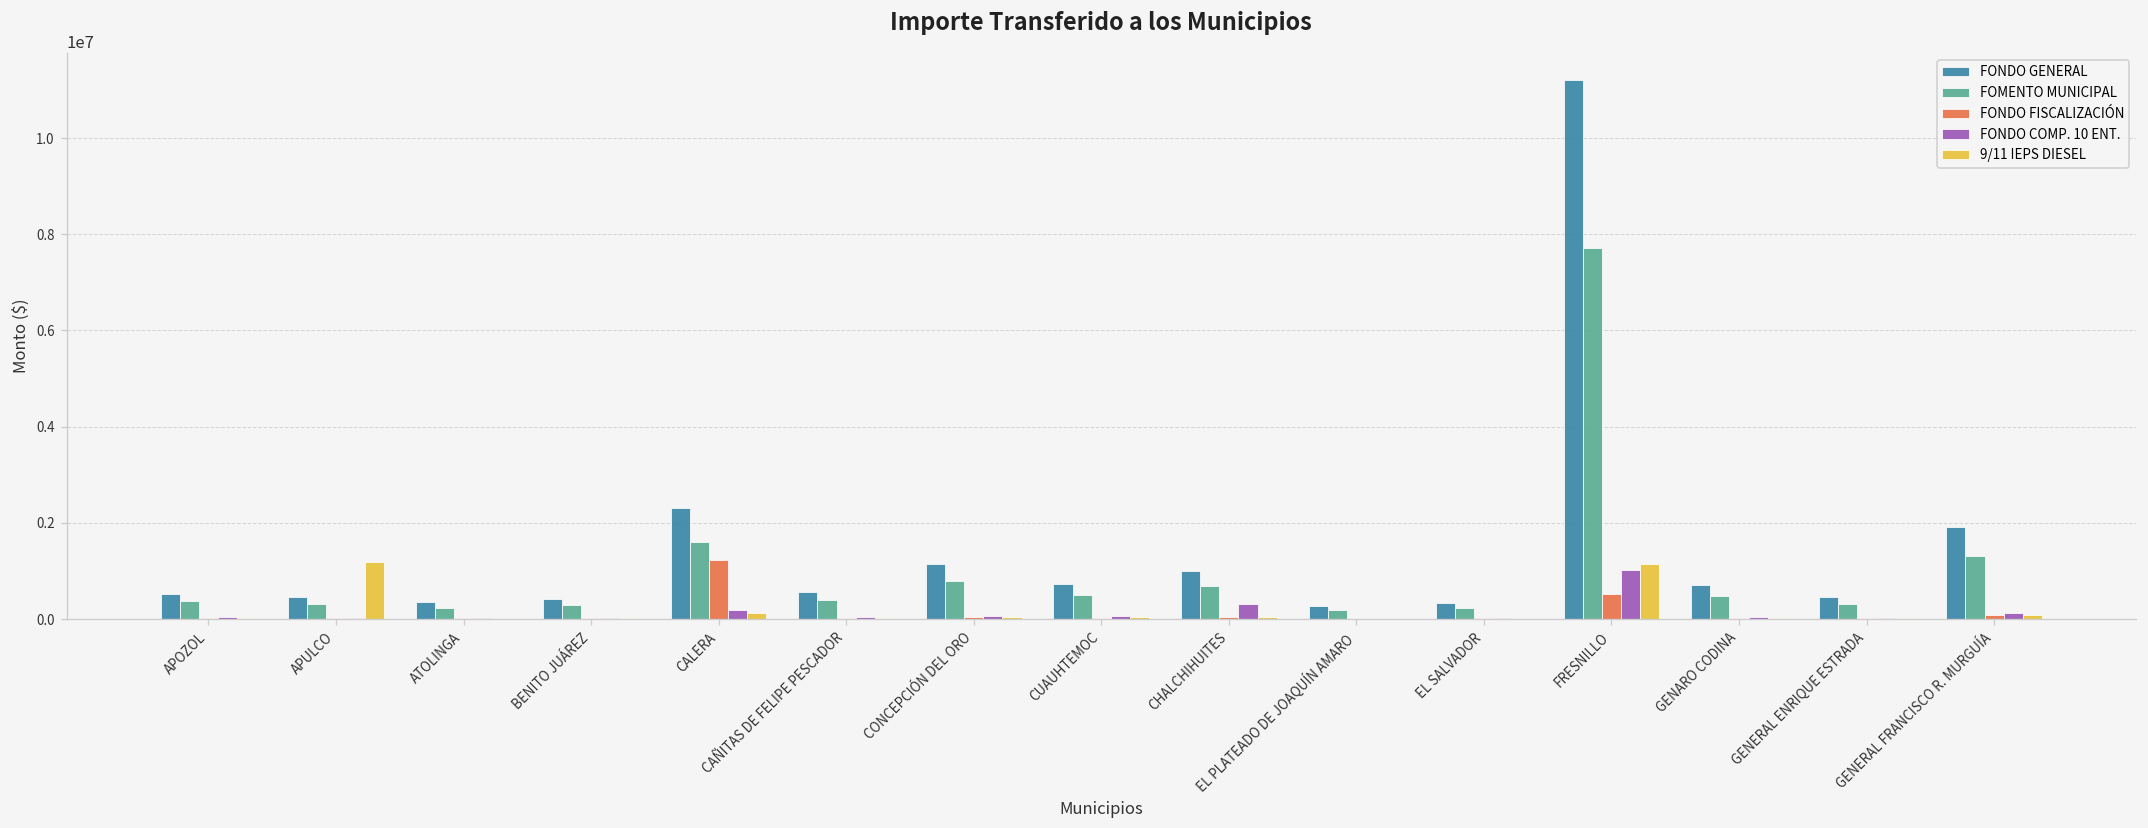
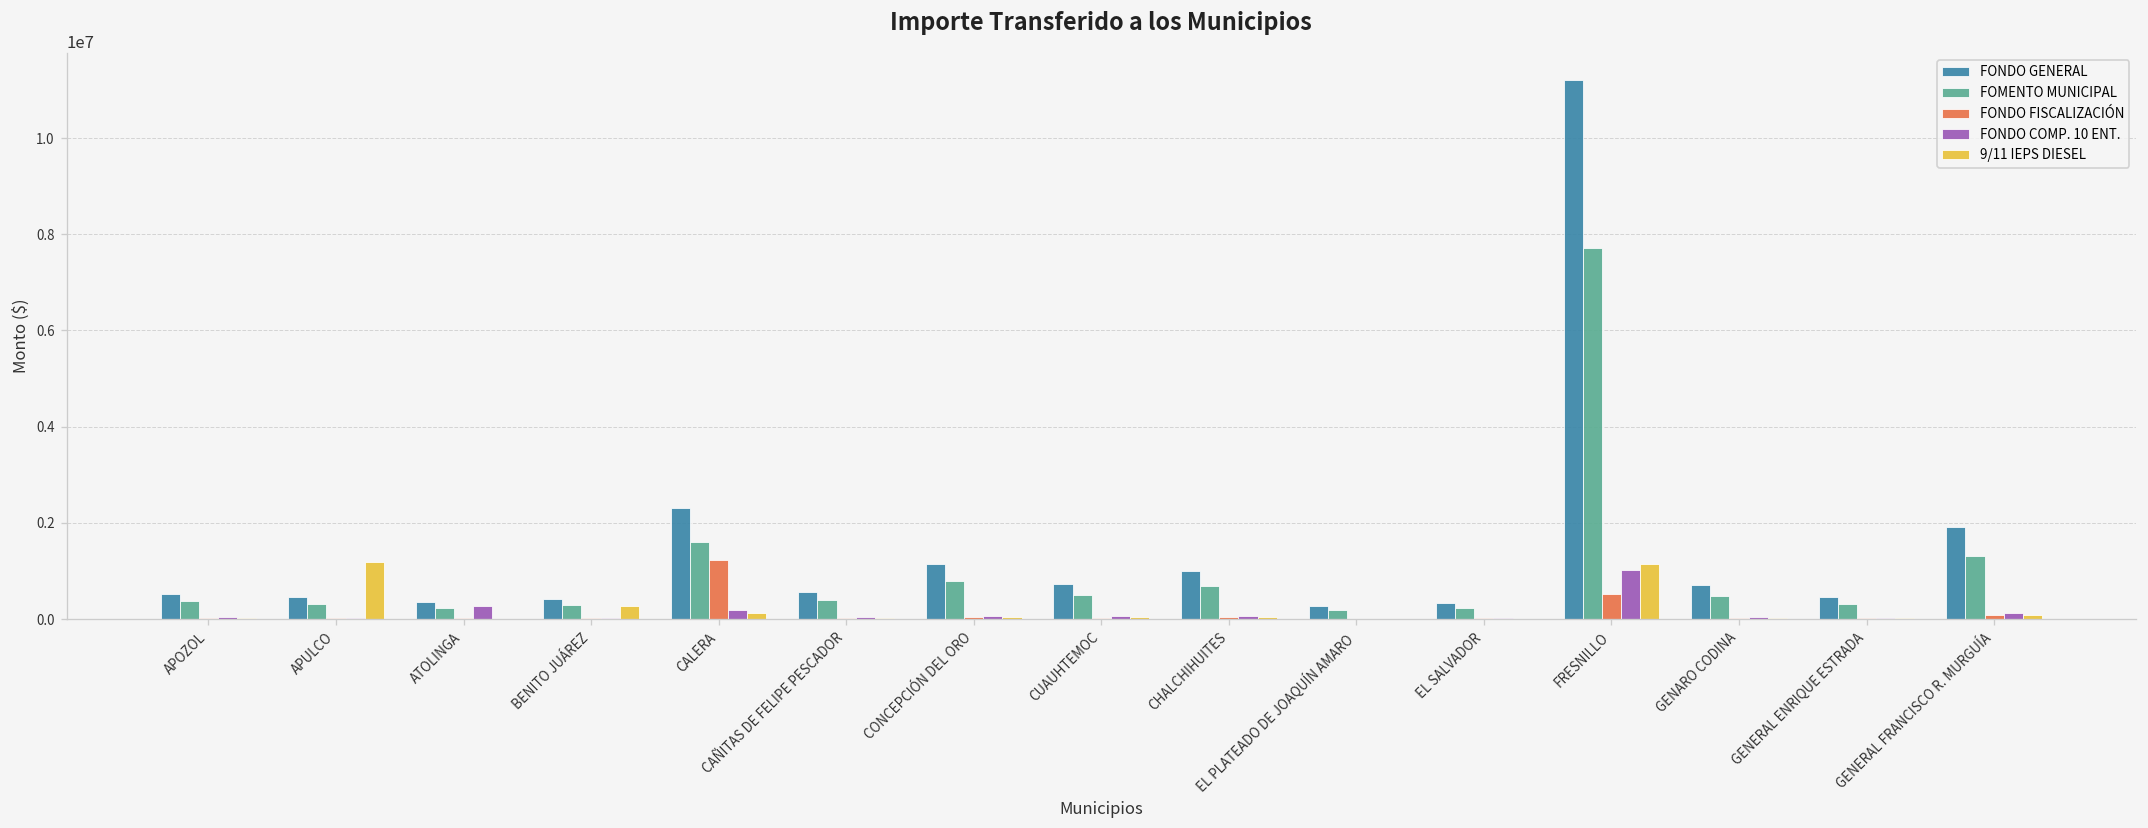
FONDO COMP. 10 ENT., ATOLINGA: 0 -> 300000
9/11 IEPS DIESEL, BENITO JUÁREZ: 0 -> 300000
FONDO COMP. 10 ENT., CHALCHIHUITES: 300000 -> 100000
